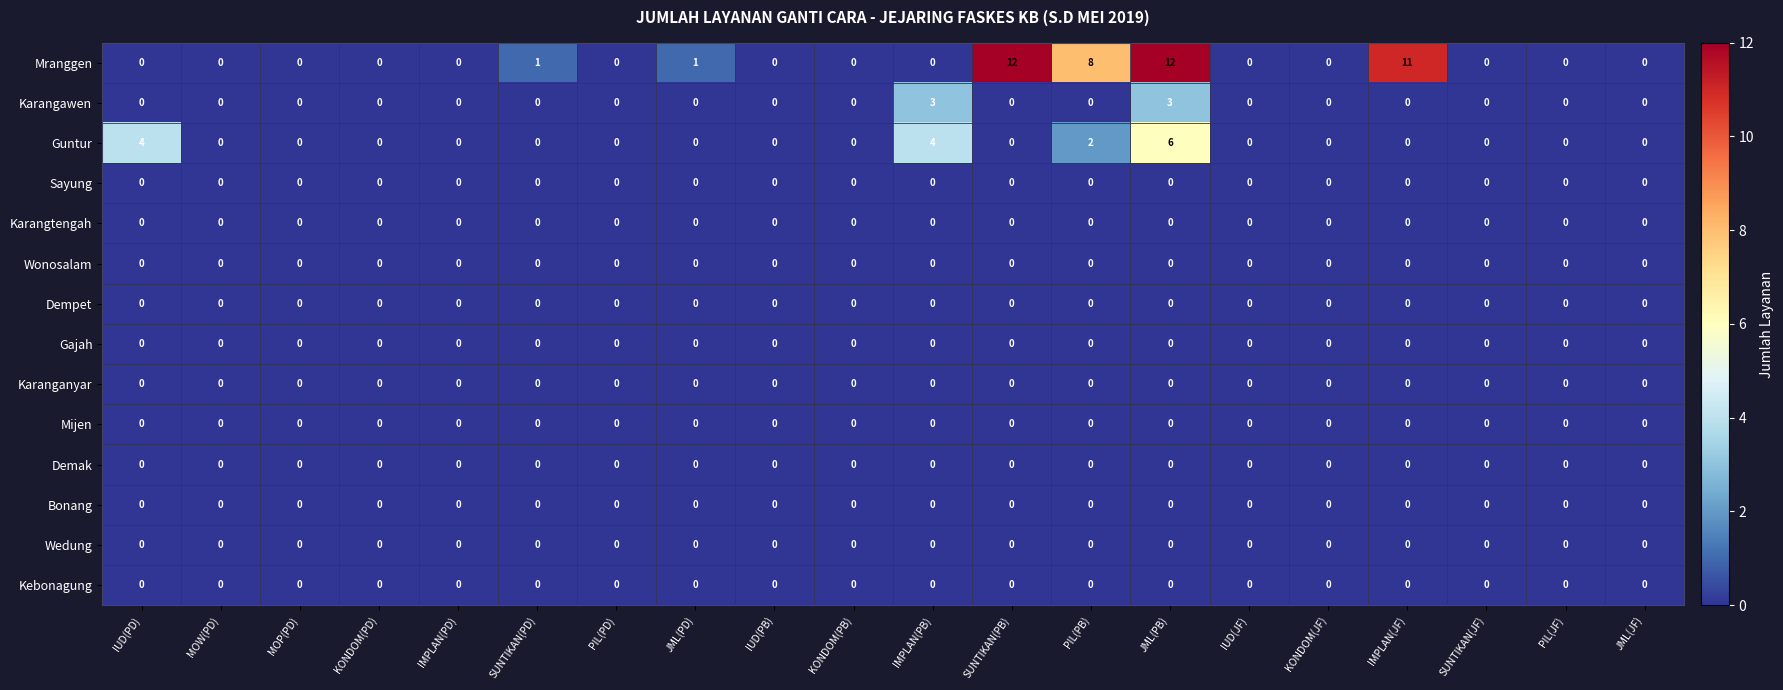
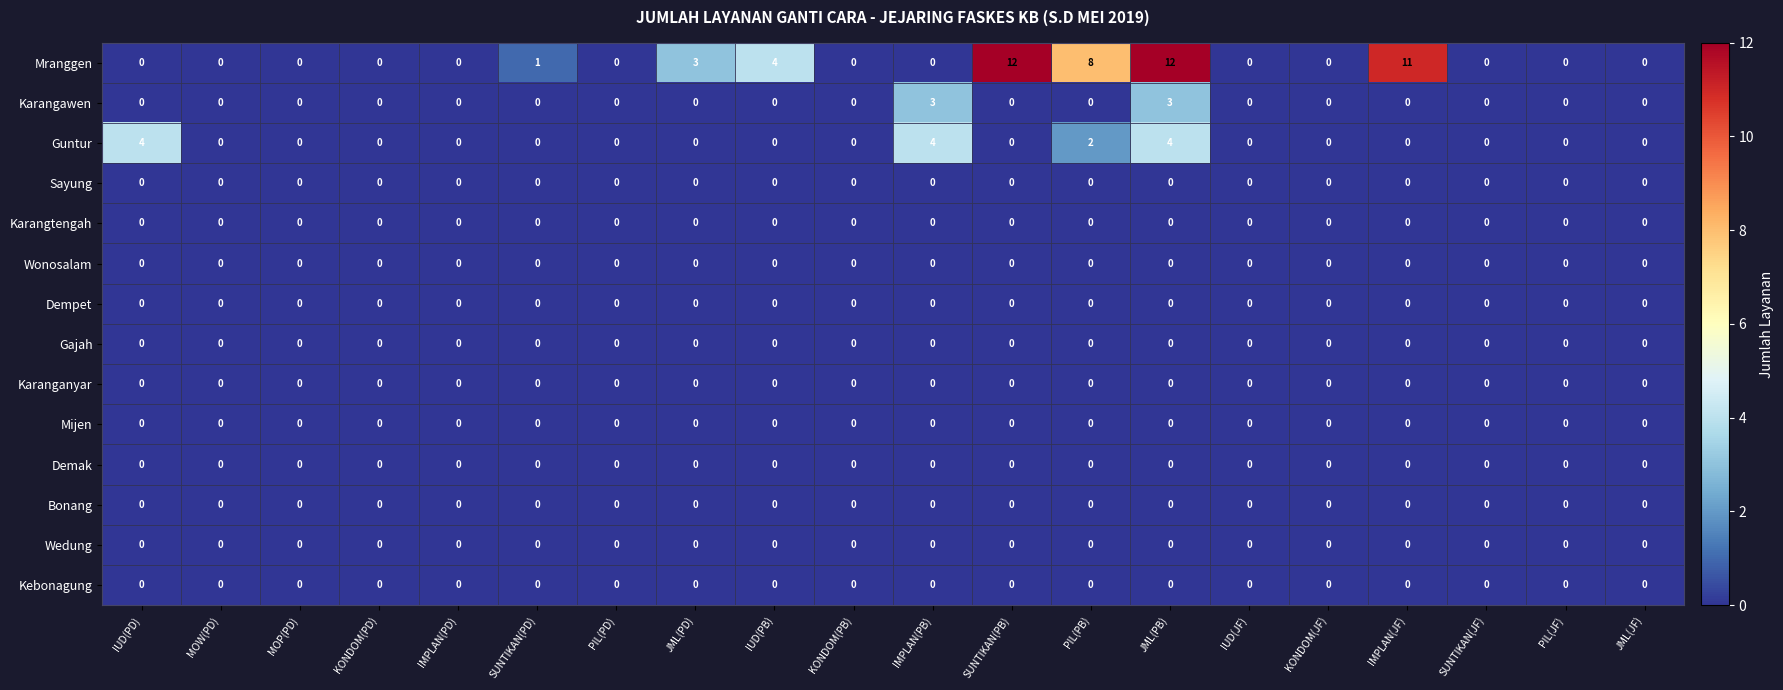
Mranggen, JML(PD): 1 -> 3
Mranggen, IUD(PB): 0 -> 4
Guntur, JML(PB): 6 -> 4
